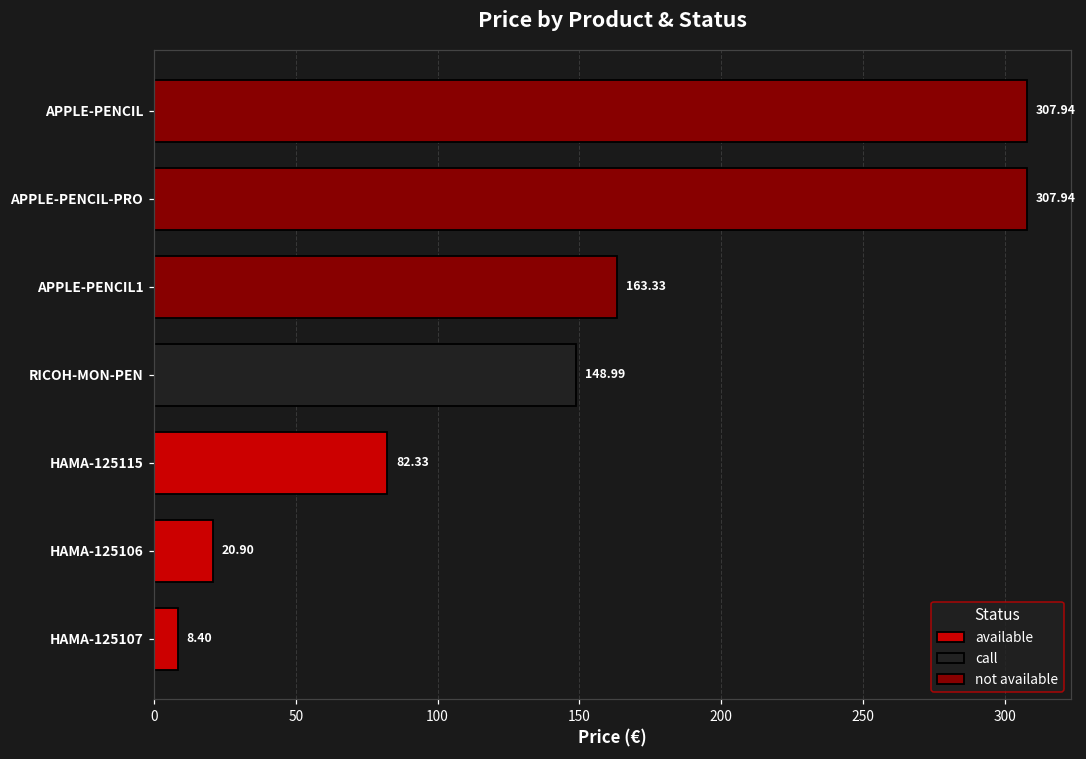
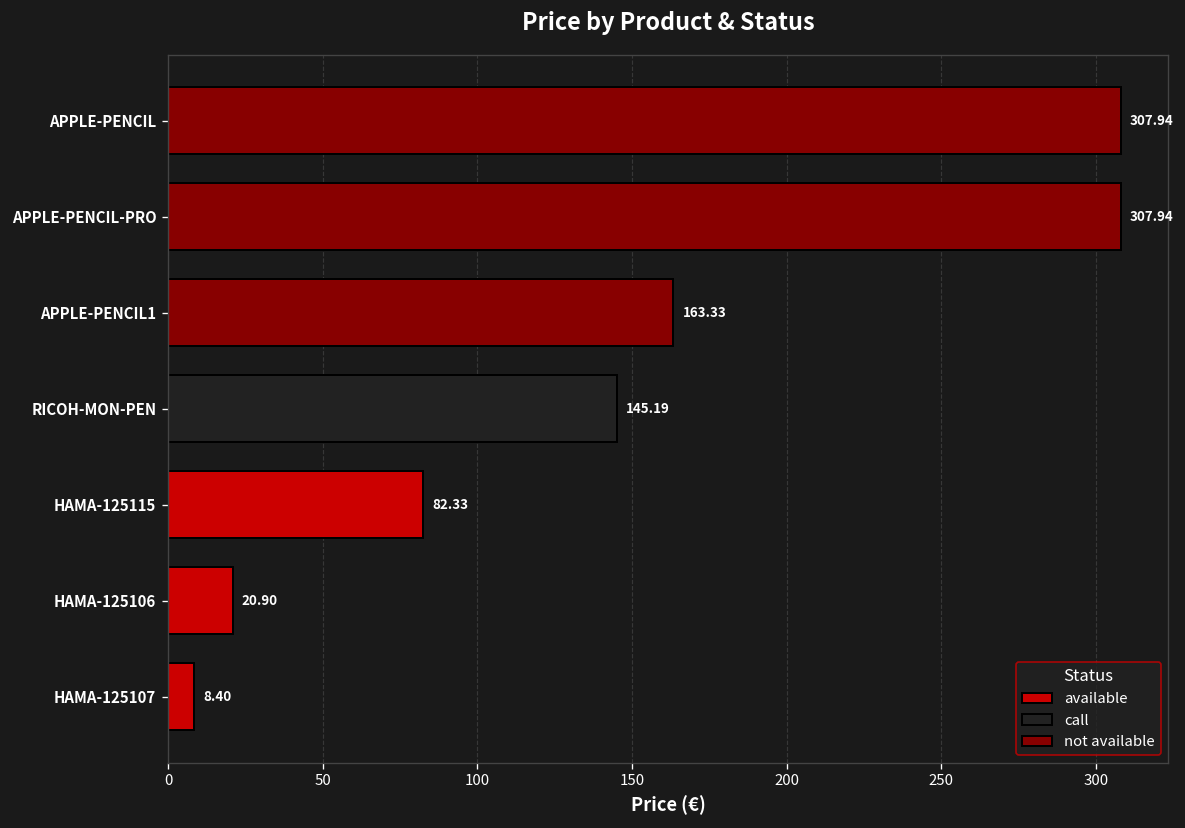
call, RICOH-MON-PEN: 148.99 -> 145.19
